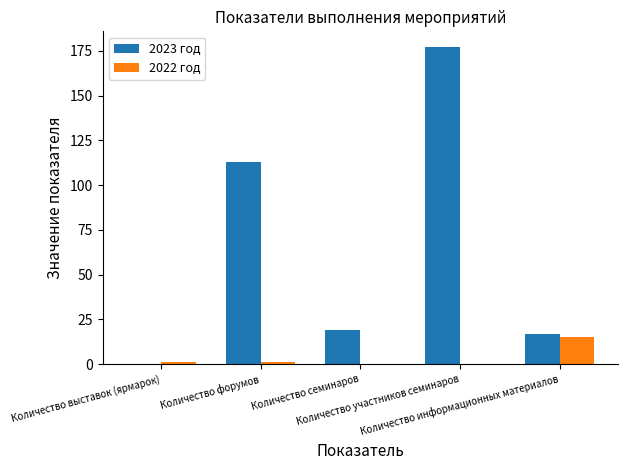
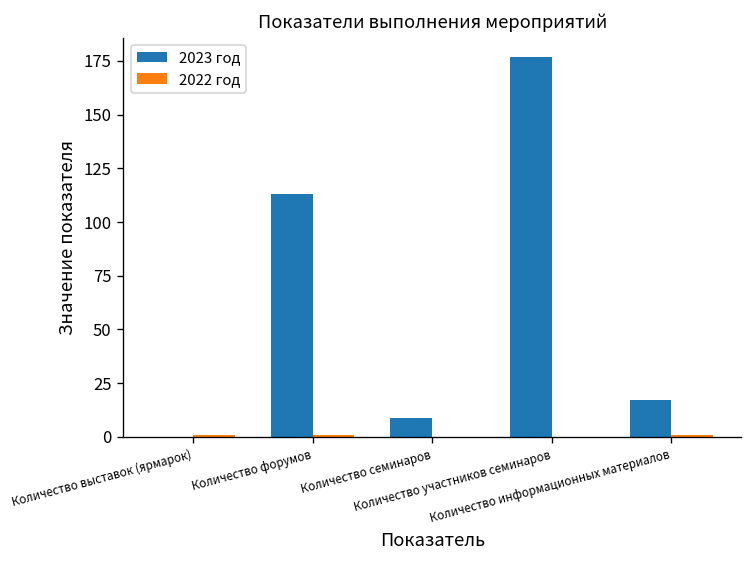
2023 год, Количество семинаров: 19 -> 9
2022 год, Количество информационных материалов: 15 -> 1
